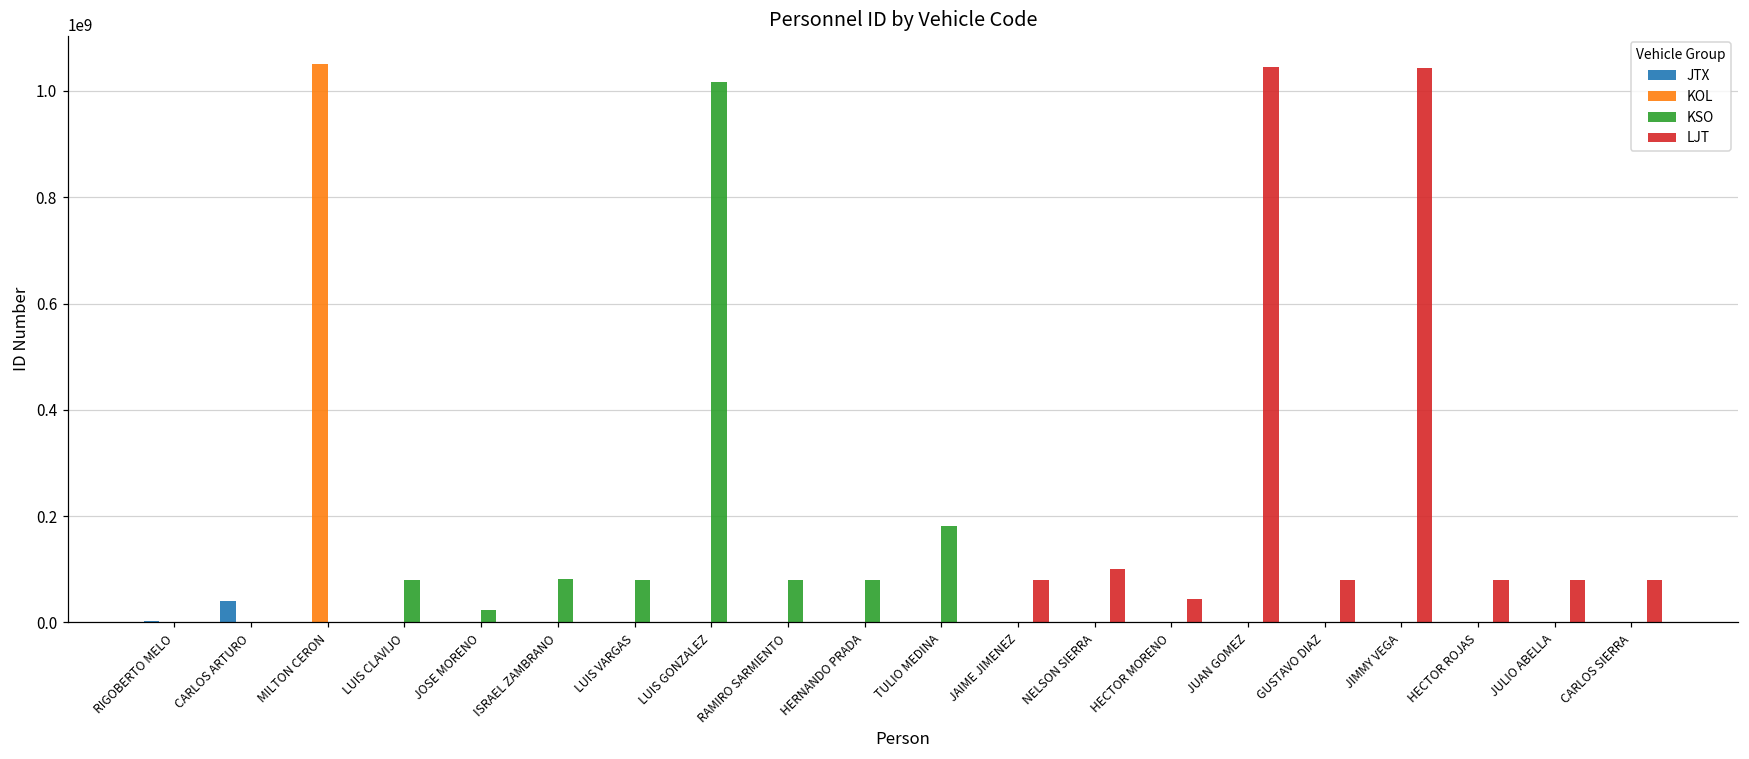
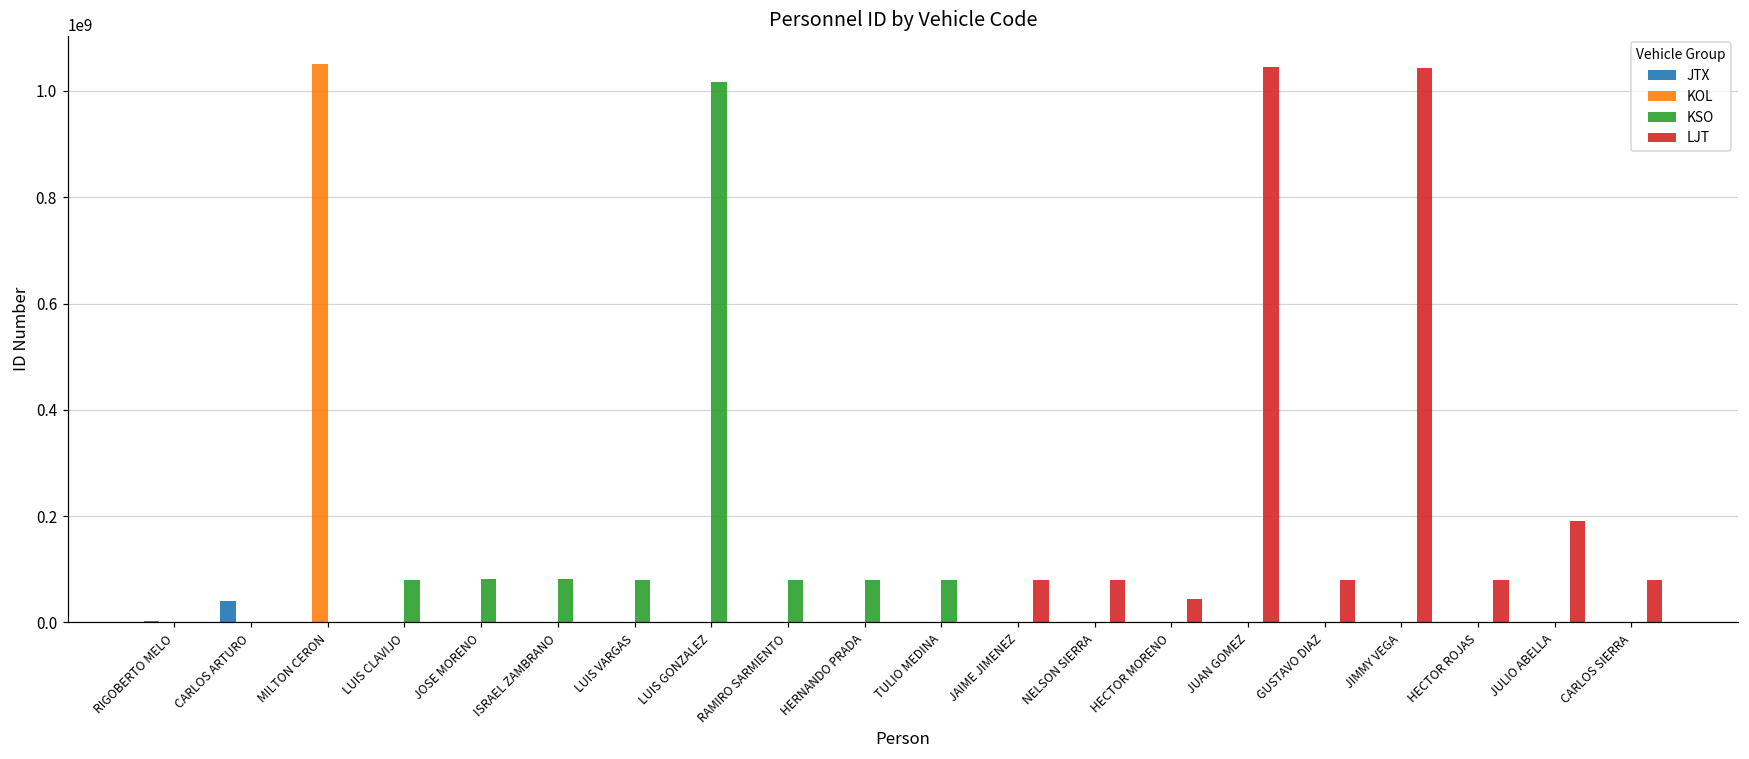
KSO, JOSE MORENO: 20000000 -> 80000000
KSO, TULIO MEDINA: 180000000 -> 80000000
LJT, NELSON SIERRA: 100000000 -> 80000000
LJT, JULIO ABELLA: 80000000 -> 190000000
